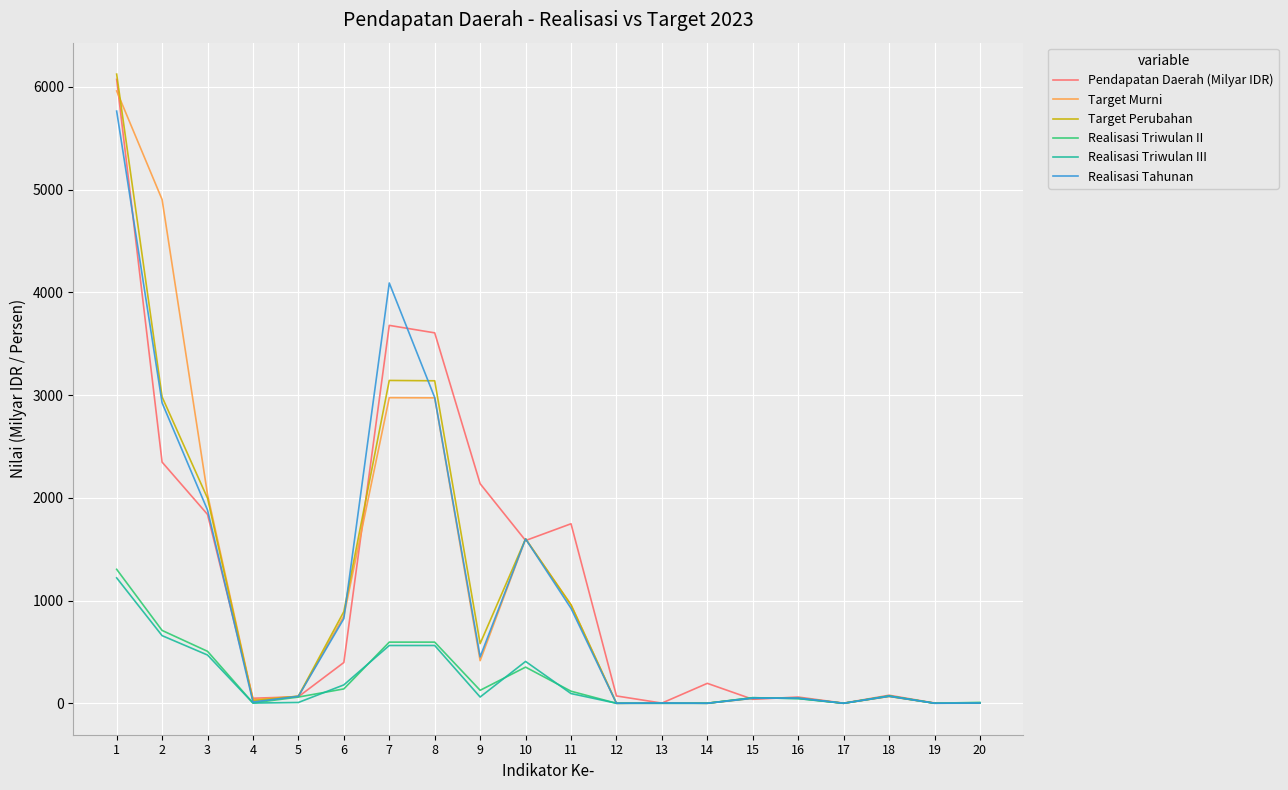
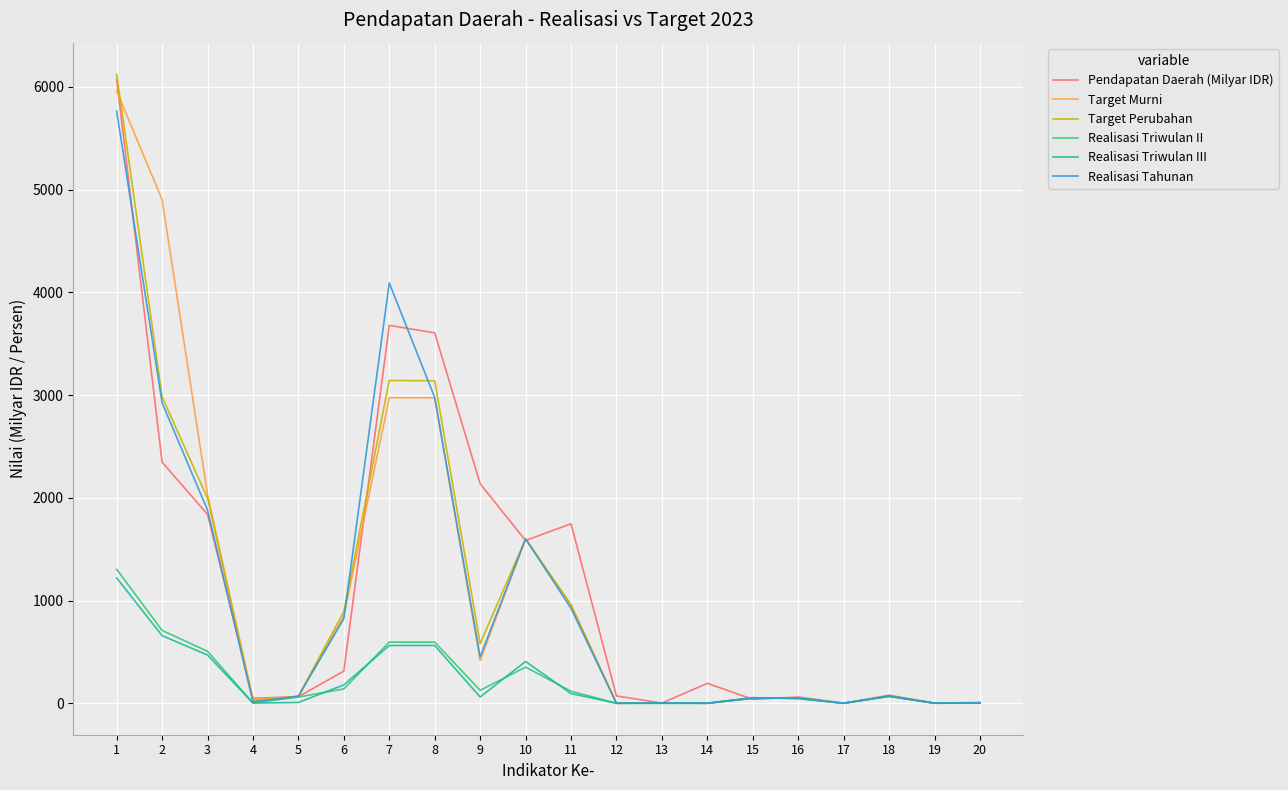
Pendapatan Daerah (Milyar IDR), 6: 400 -> 310
